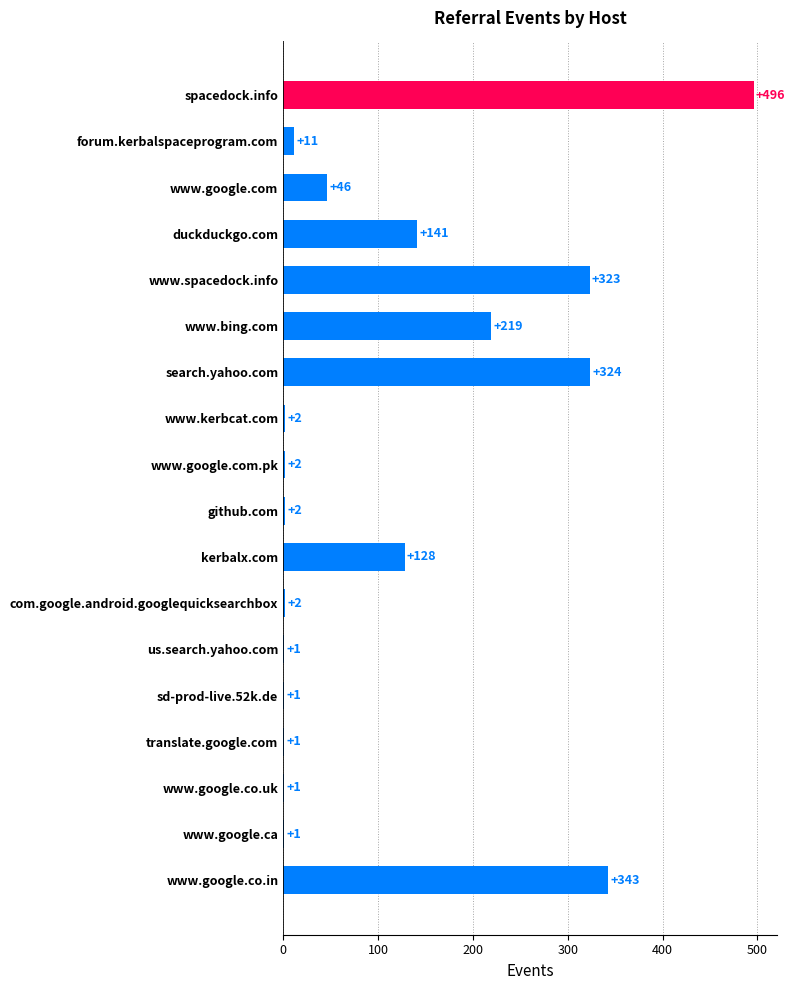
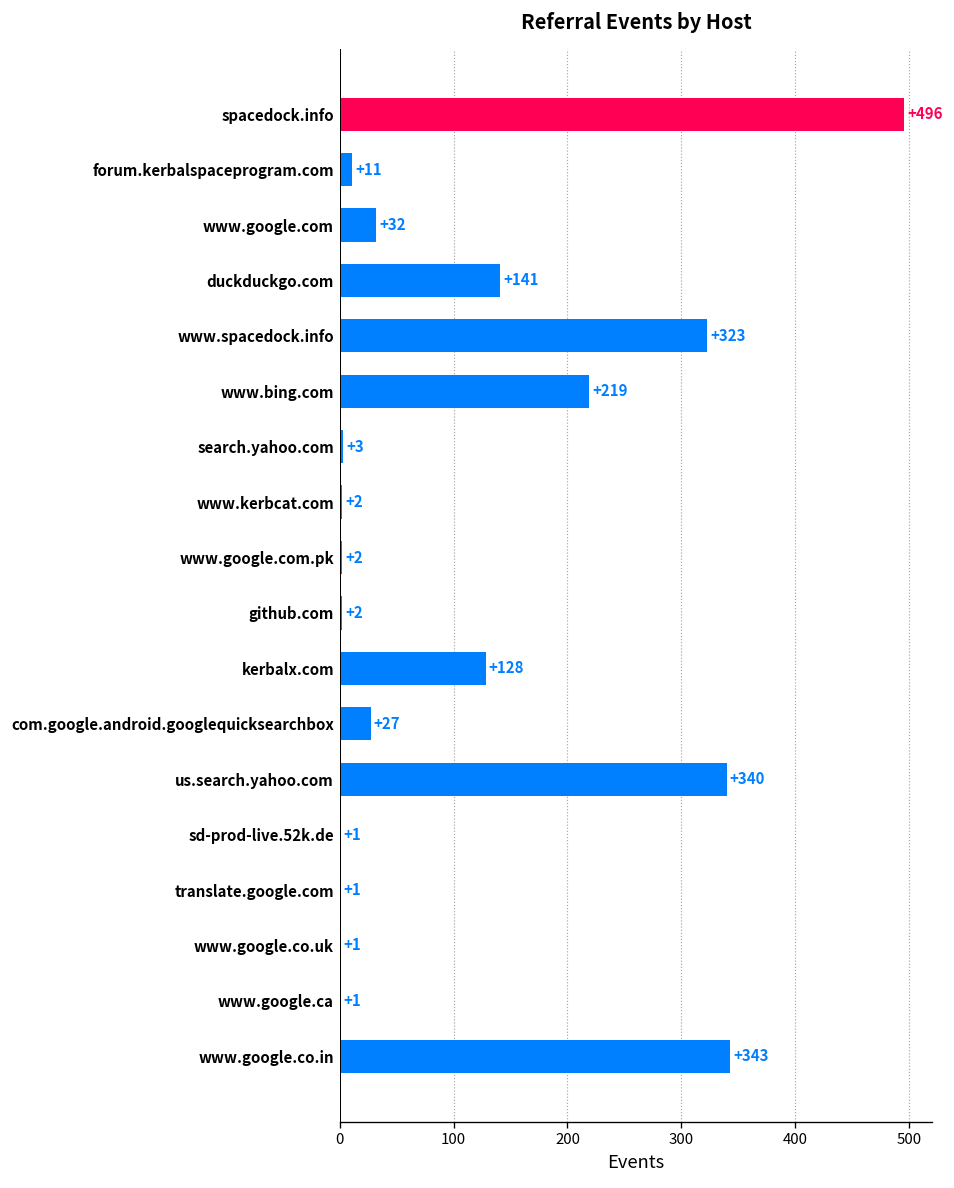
www.google.com: +46 -> +32
search.yahoo.com: +324 -> +3
com.google.android.googlequicksearchbox: +2 -> +27
us.search.yahoo.com: +1 -> +340
